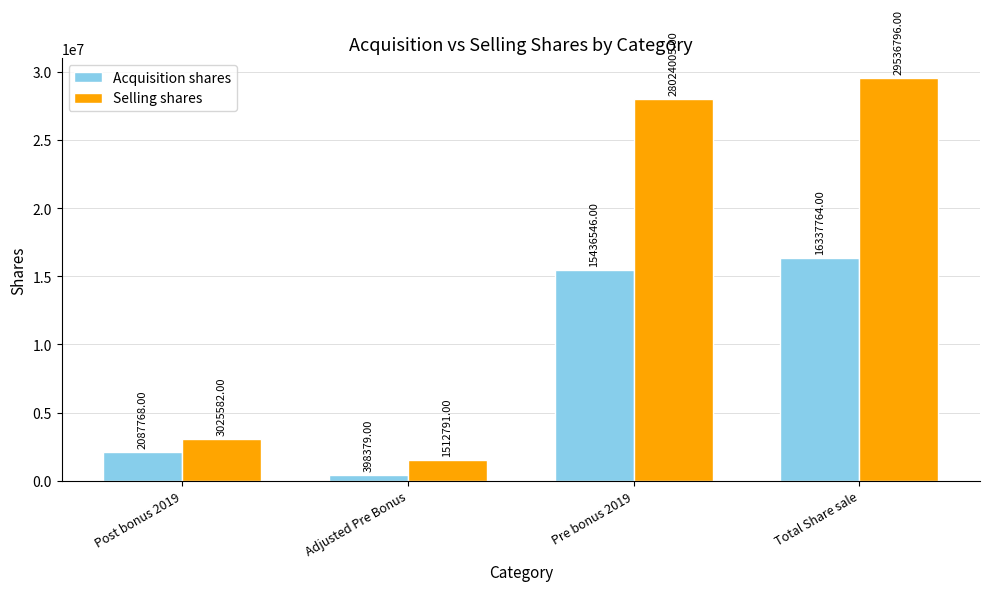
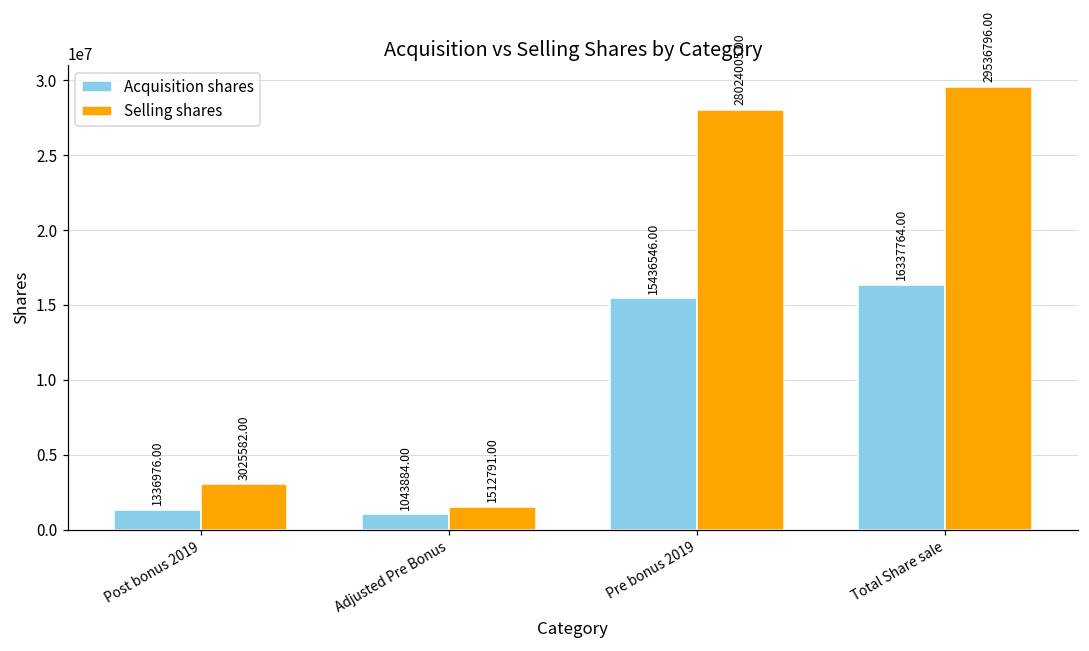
Acquisition shares, Post bonus 2019: 2087768.00 -> 1336976.00
Acquisition shares, Adjusted Pre Bonus: 398379.00 -> 1043884.00
